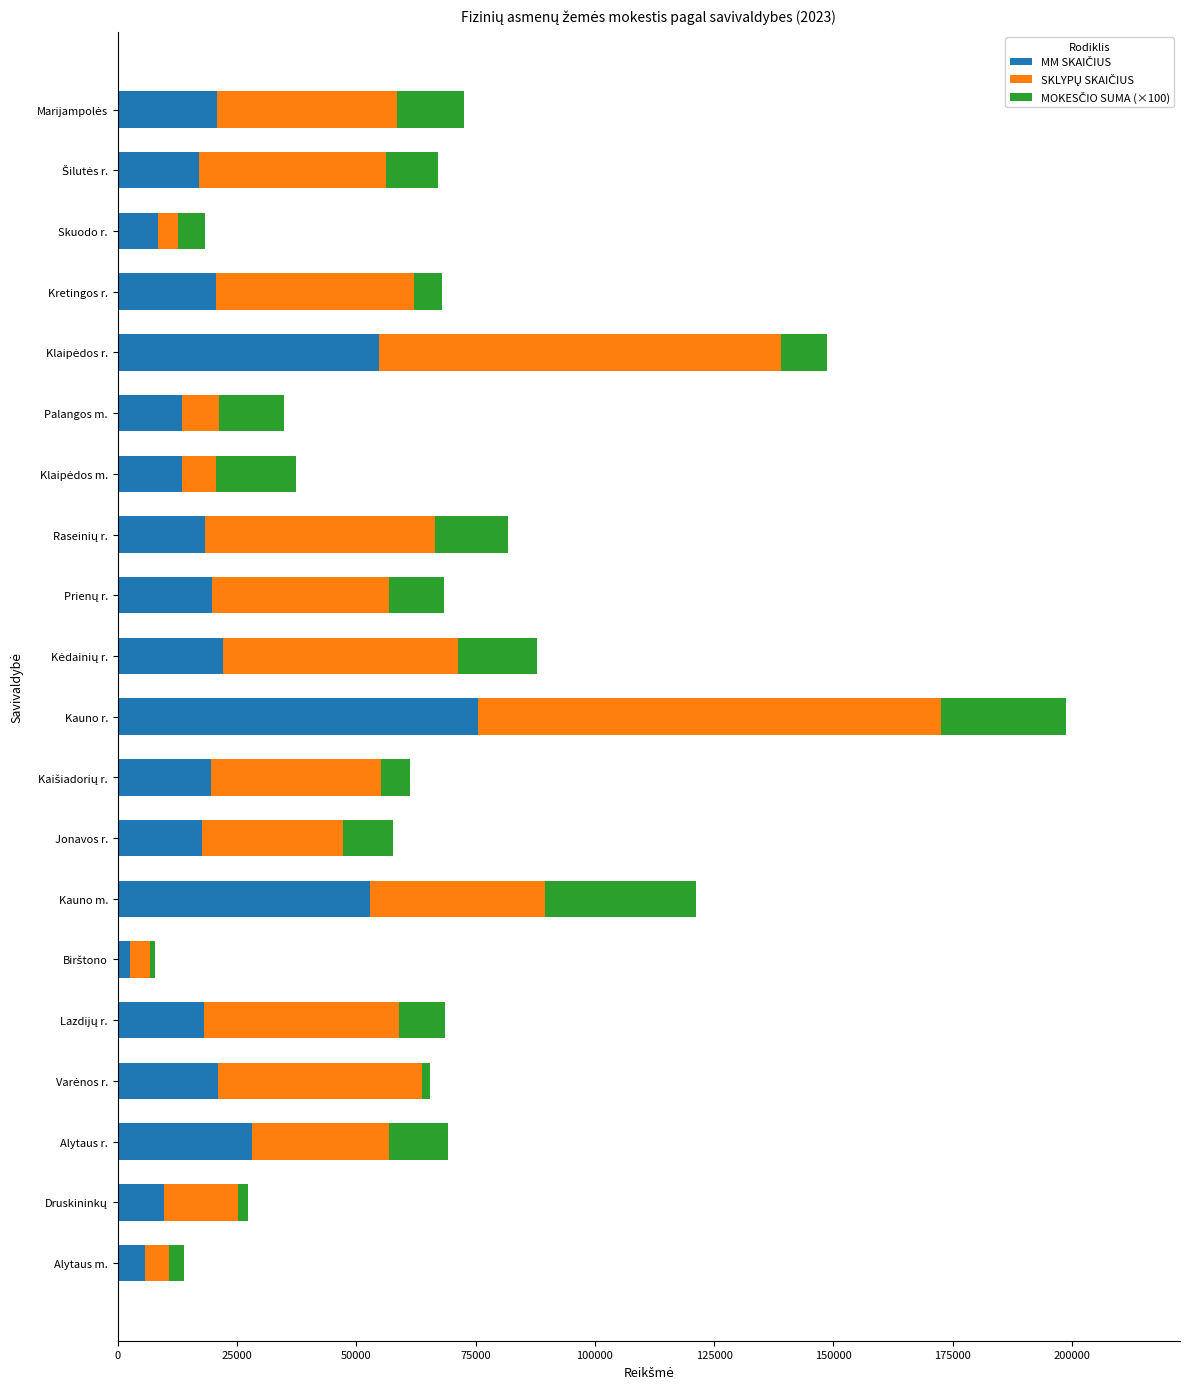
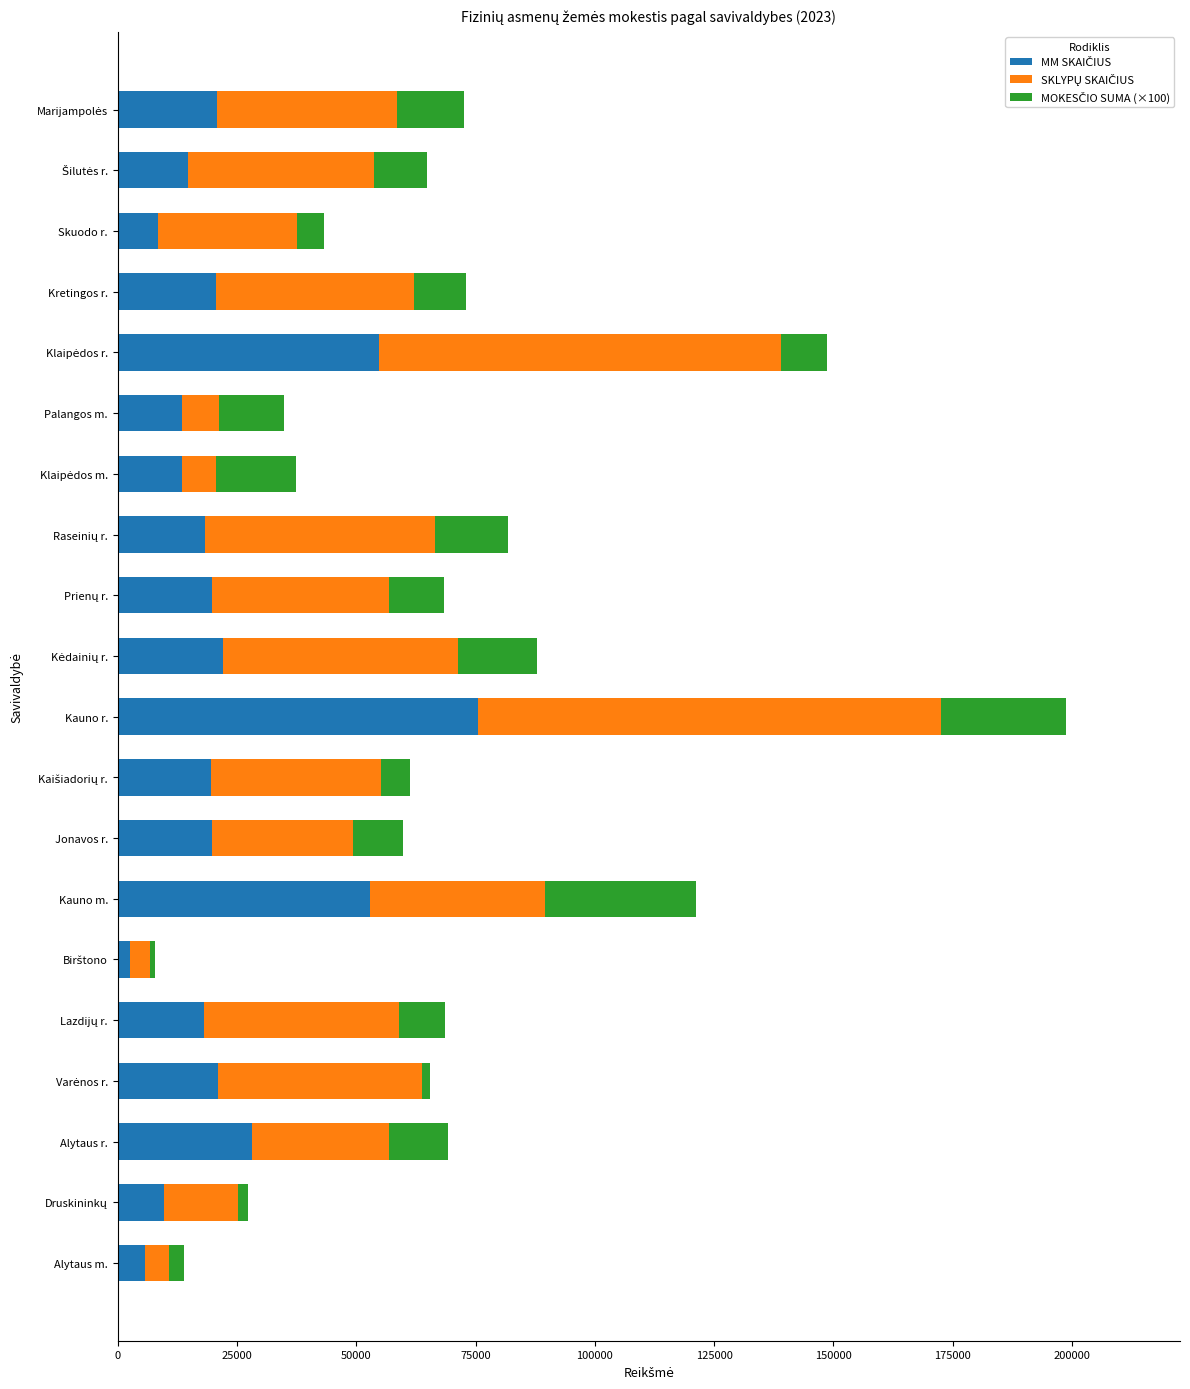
MM SKAIČIUS, Šilutės r.: 17000 -> 15000
SKLYPŲ SKAIČIUS, Skuodo r.: 4000 -> 29000
MOKESČIO SUMA (×100), Kretingos r.: 6000 -> 11000
MM SKAIČIUS, Jonavos r.: 18000 -> 20000
